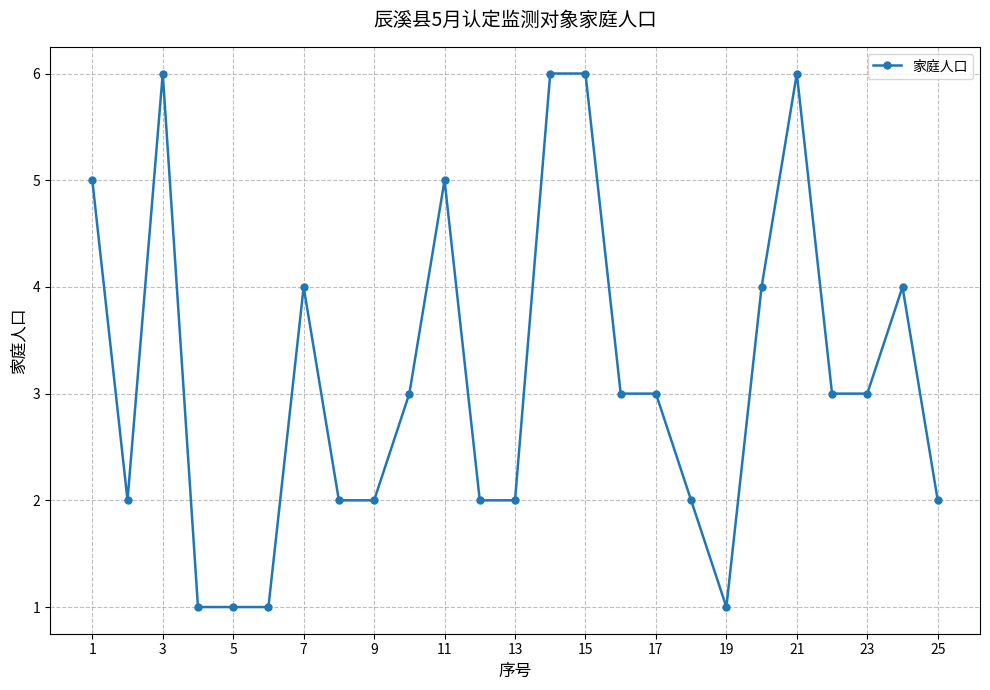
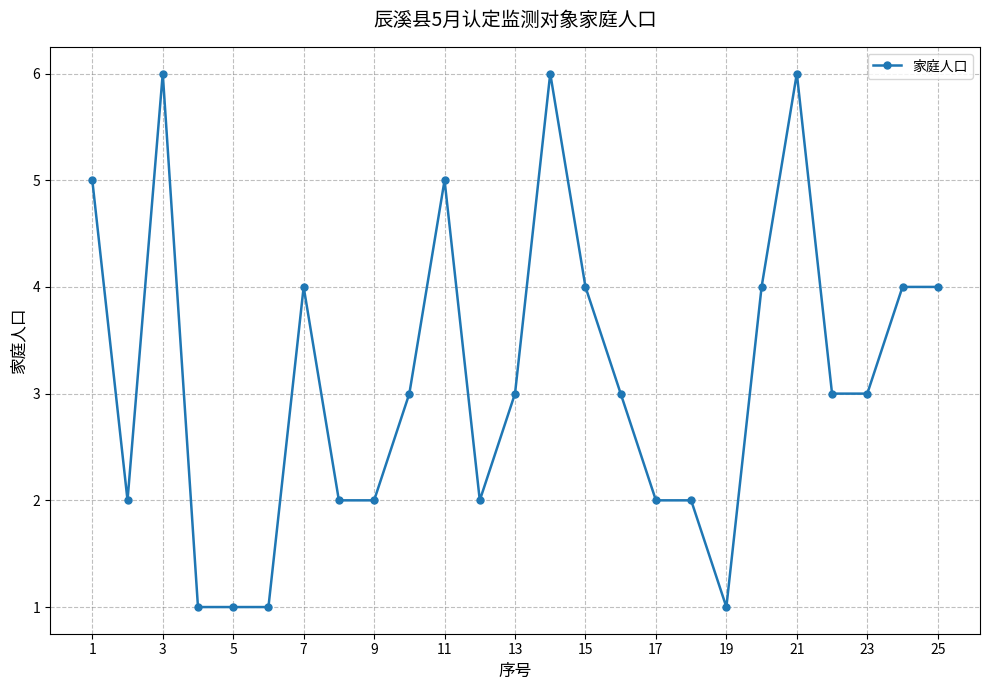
13: 2 -> 3
15: 6 -> 4
17: 3 -> 2
25: 2 -> 4
